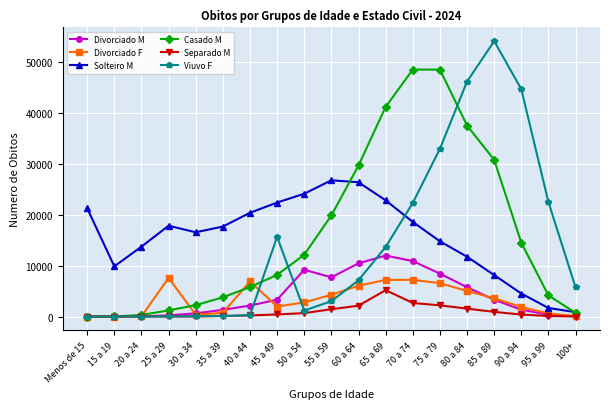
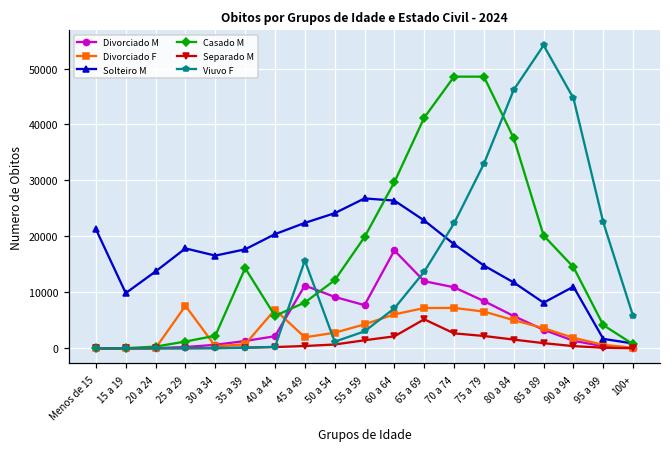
Casado M, 35 a 39: 4000 -> 14000
Divorciado M, 45 a 49: 3000 -> 11000
Divorciado M, 60 a 64: 10000 -> 17000
Casado M, 85 a 89: 31000 -> 20000
Solteiro M, 90 a 94: 5000 -> 11000
